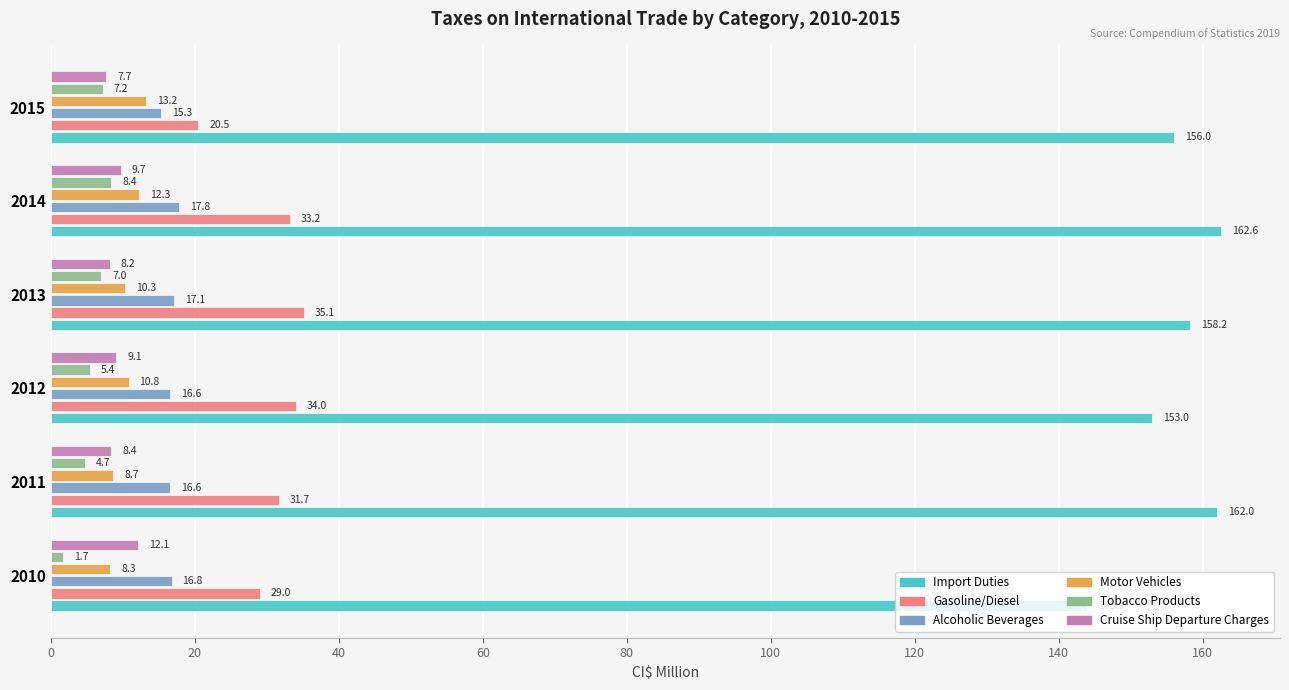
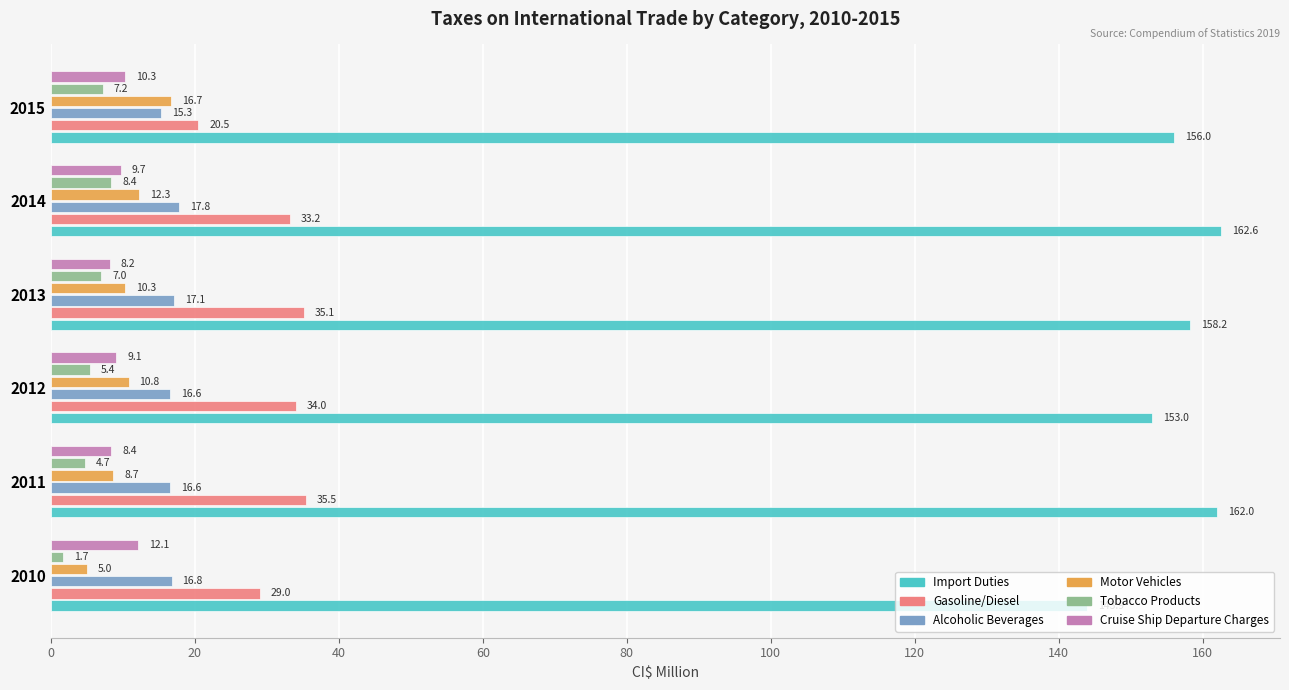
Cruise Ship Departure Charges, 2015: 7.7 -> 10.3
Motor Vehicles, 2015: 13.2 -> 16.7
Gasoline/Diesel, 2011: 31.7 -> 35.5
Motor Vehicles, 2010: 8.3 -> 5.0
